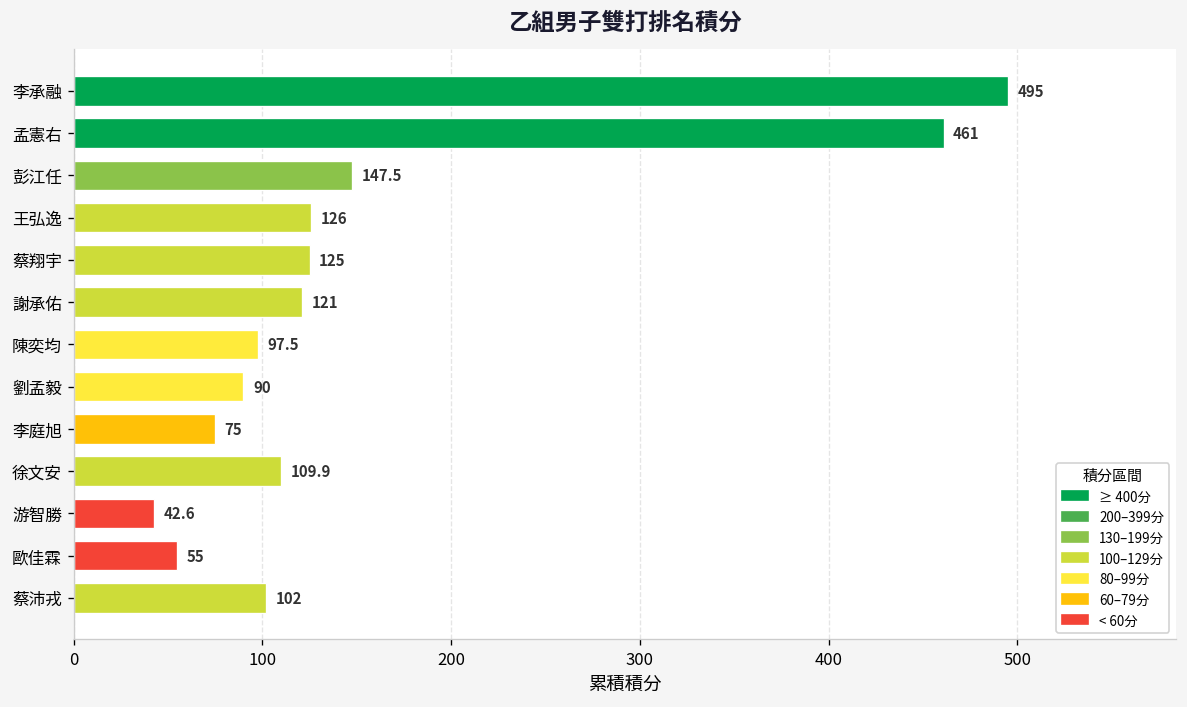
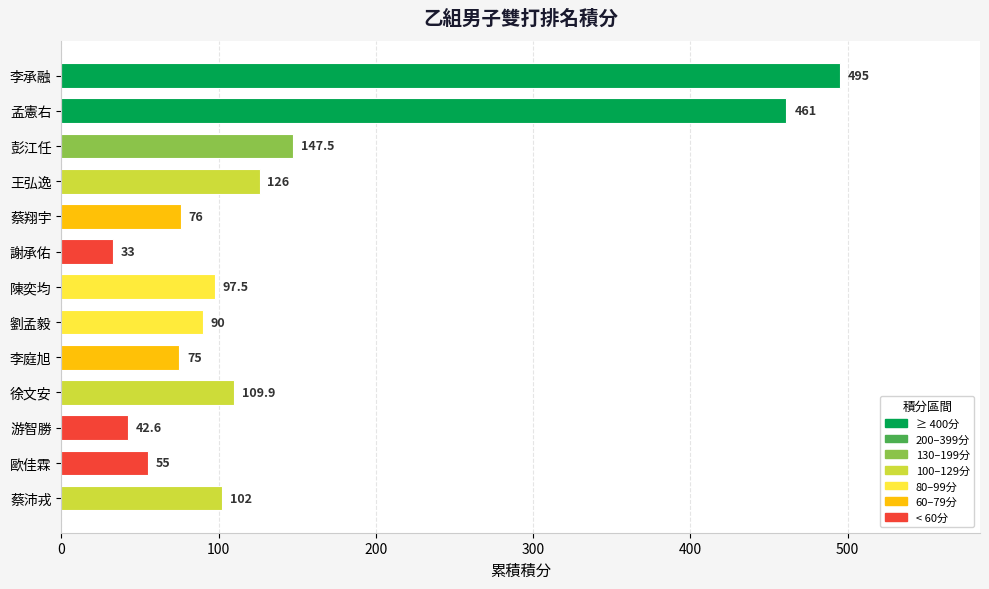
蔡翔宇: 125 -> 76
謝承佑: 121 -> 33
